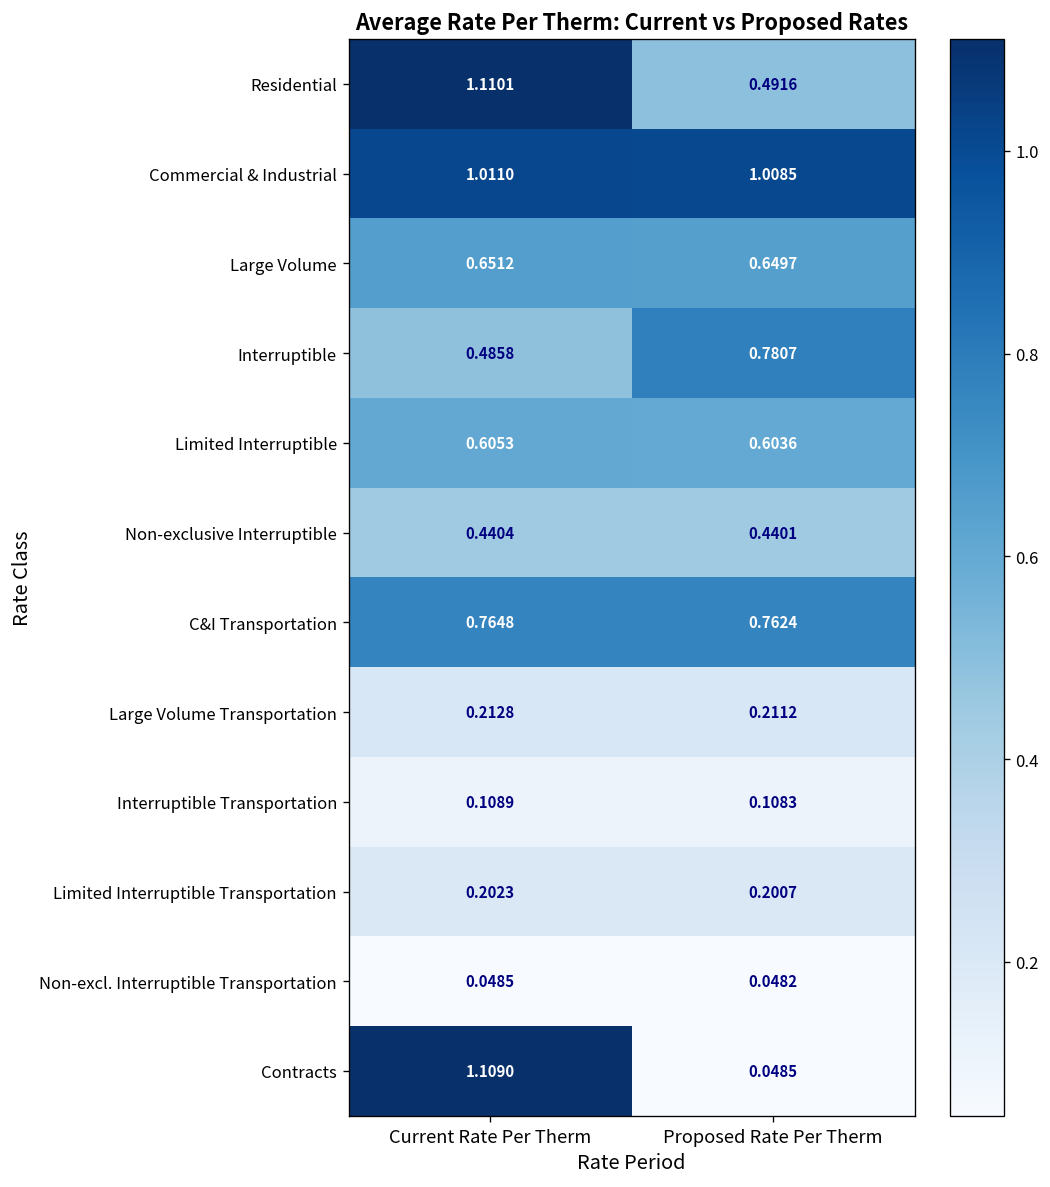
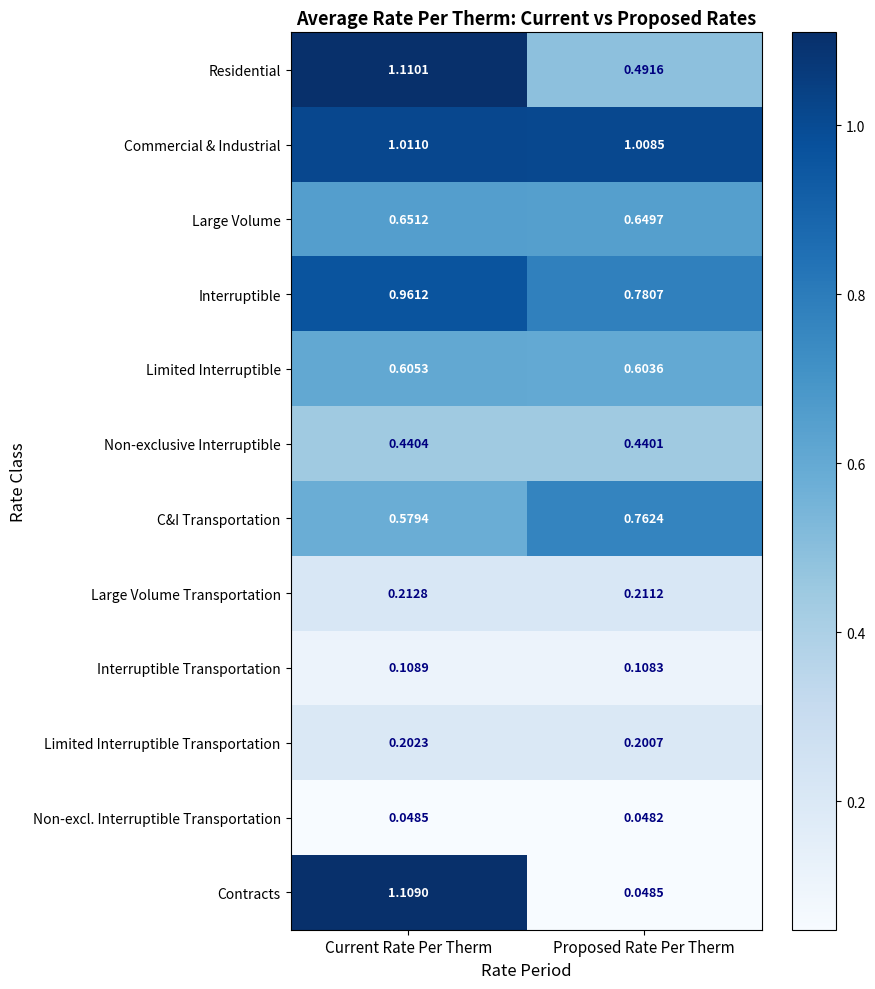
Interruptible, Current Rate Per Therm: 0.4858 -> 0.9612
C&I Transportation, Current Rate Per Therm: 0.7648 -> 0.5794
